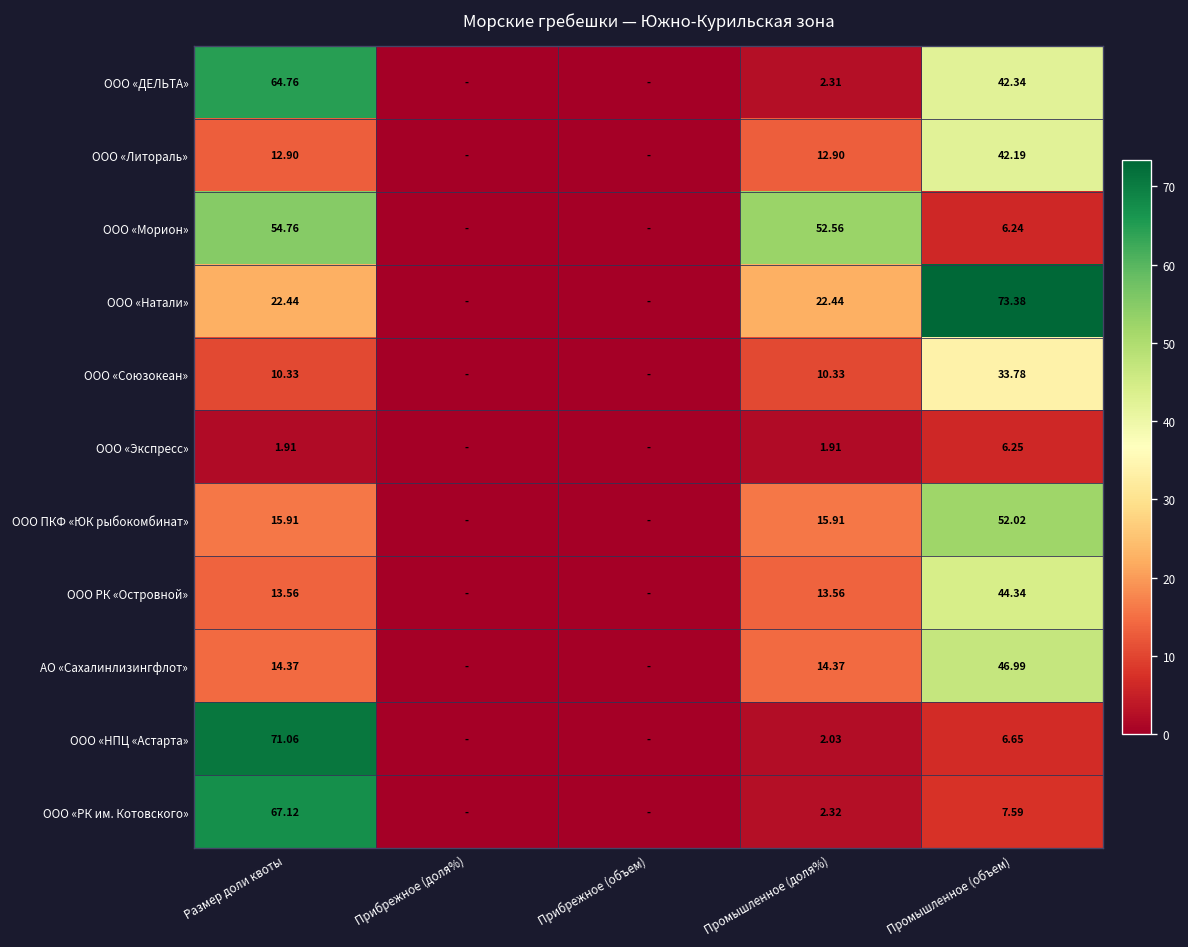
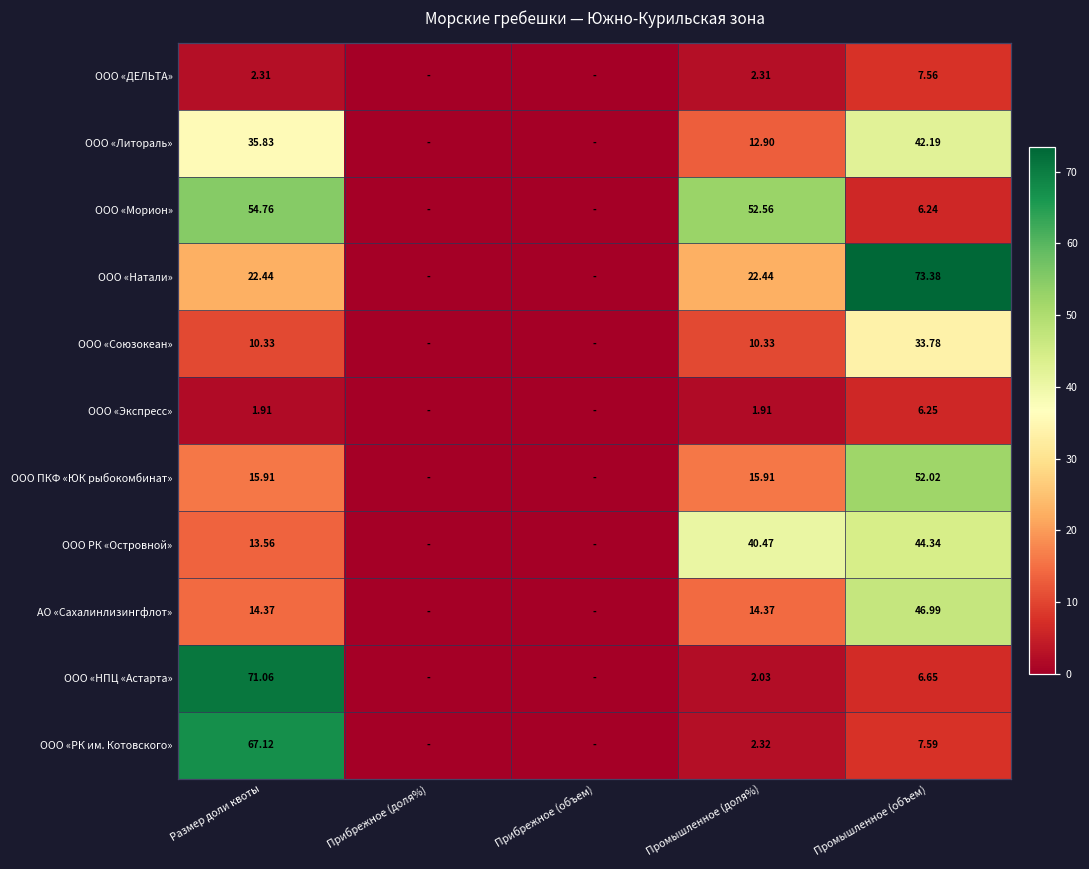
ООО «ДЕЛЬТА», Размер доли квоты: 64.76 -> 2.31
ООО «ДЕЛЬТА», Промышленное (объем): 42.34 -> 7.56
ООО «Литораль», Размер доли квоты: 12.90 -> 35.83
ООО РК «Островной», Промышленное (доля%): 13.56 -> 40.47
